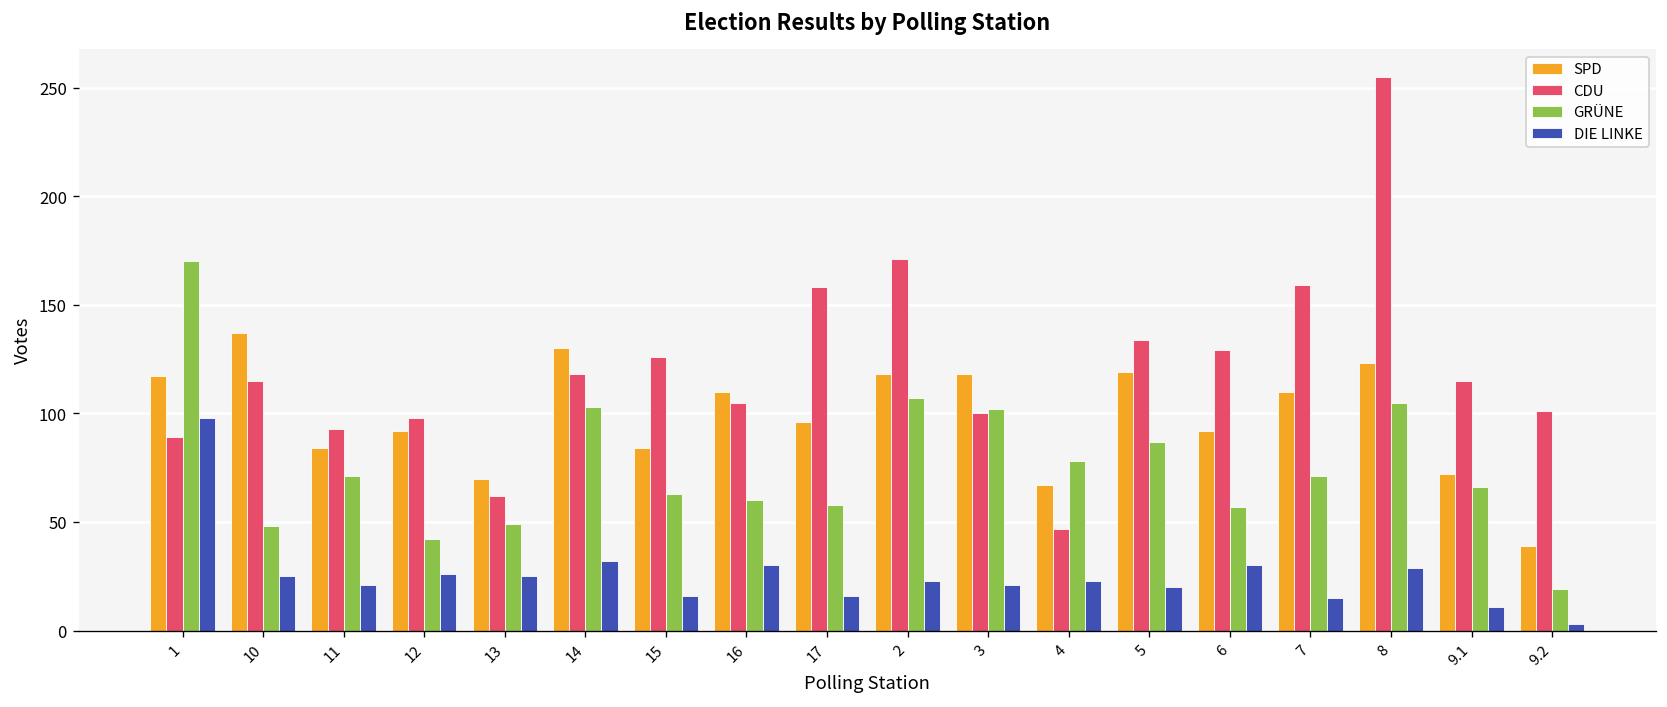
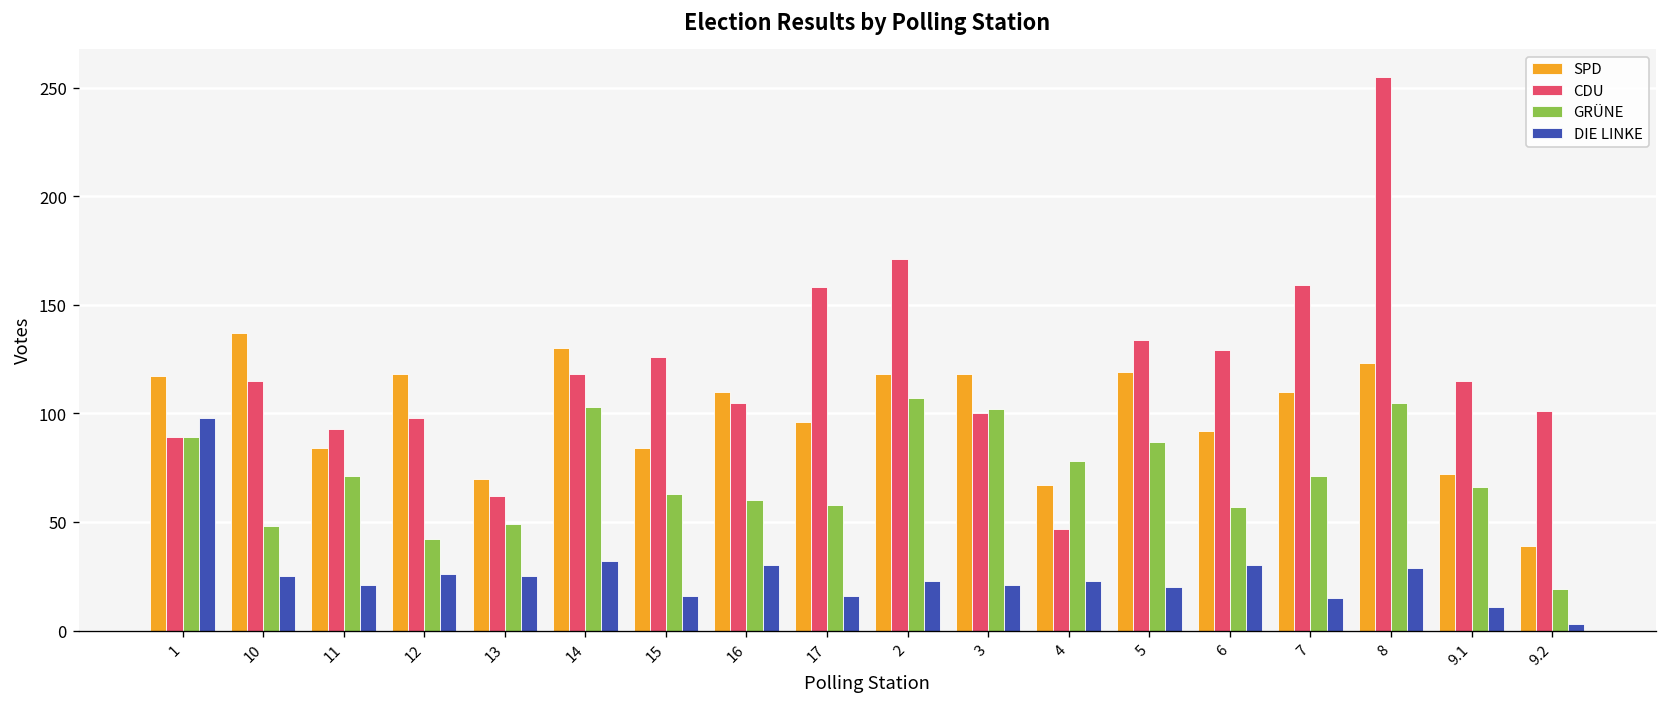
GRÜNE, 1: 170 -> 89
SPD, 12: 92 -> 118
